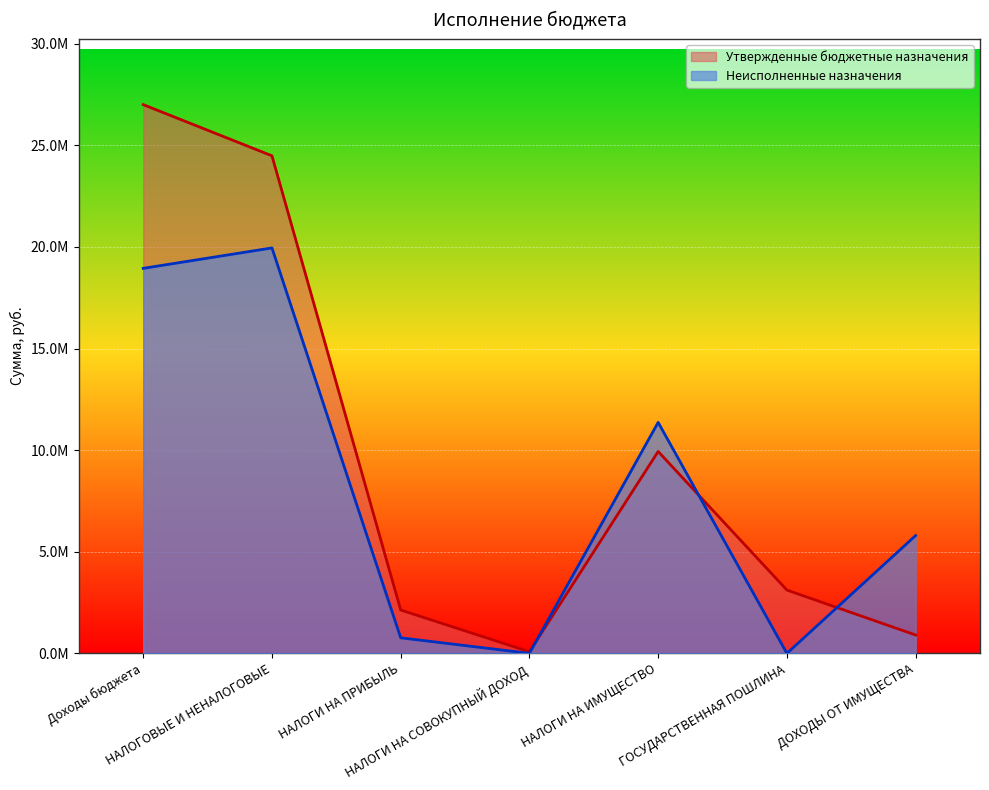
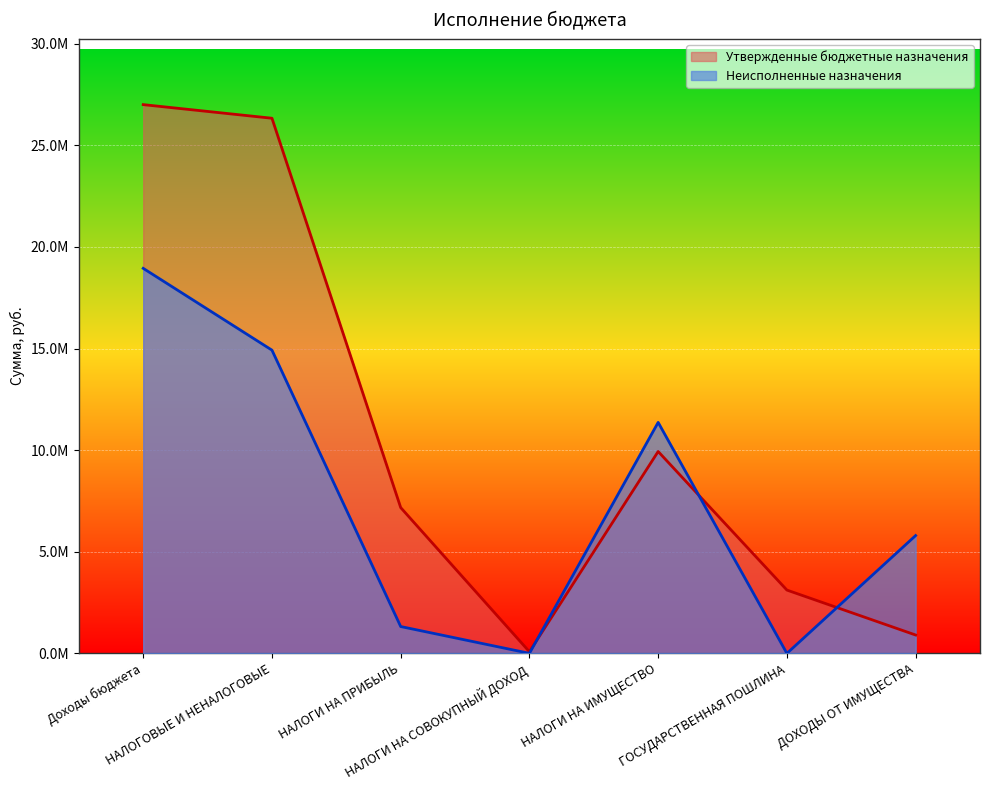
Утвержденные бюджетные назначения, НАЛОГОВЫЕ И НЕНАЛОГОВЫЕ: 24500000 -> 26300000
Неисполненные назначения, НАЛОГОВЫЕ И НЕНАЛОГОВЫЕ: 20000000 -> 14900000
Утвержденные бюджетные назначения, НАЛОГИ НА ПРИБЫЛЬ: 2100000 -> 7200000
Неисполненные назначения, НАЛОГИ НА ПРИБЫЛЬ: 800000 -> 1300000
